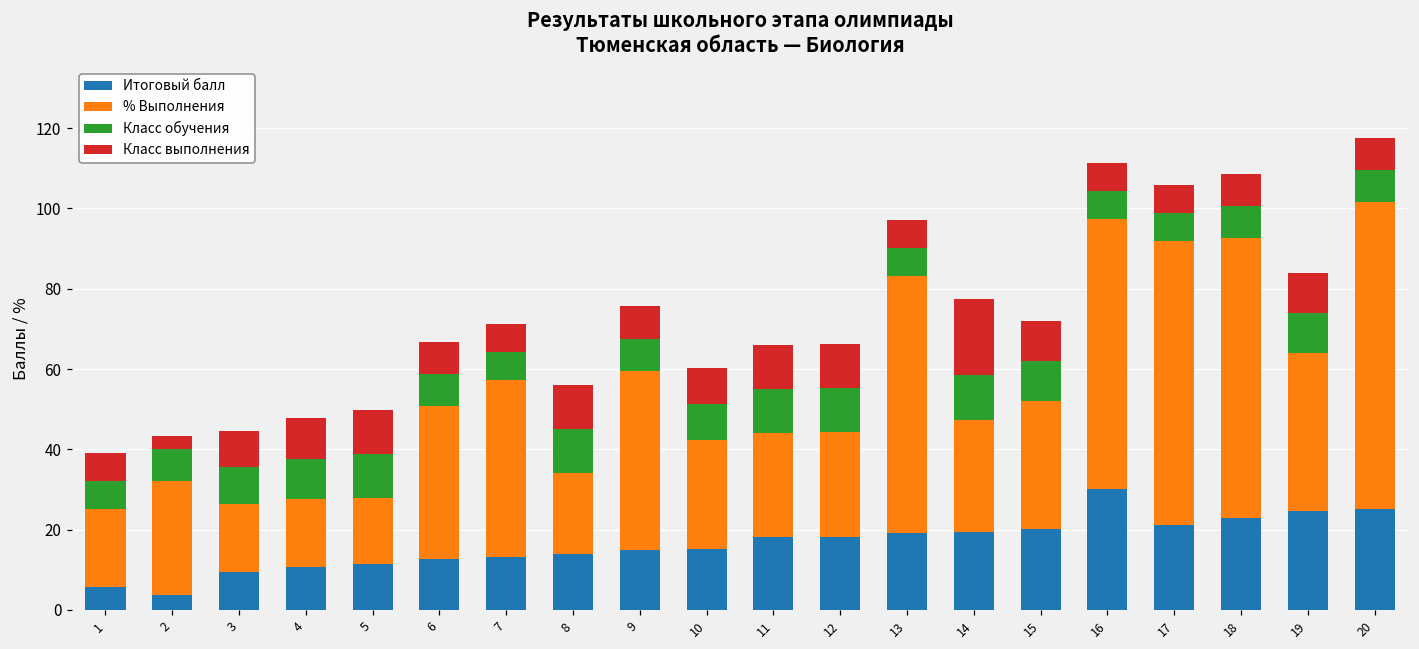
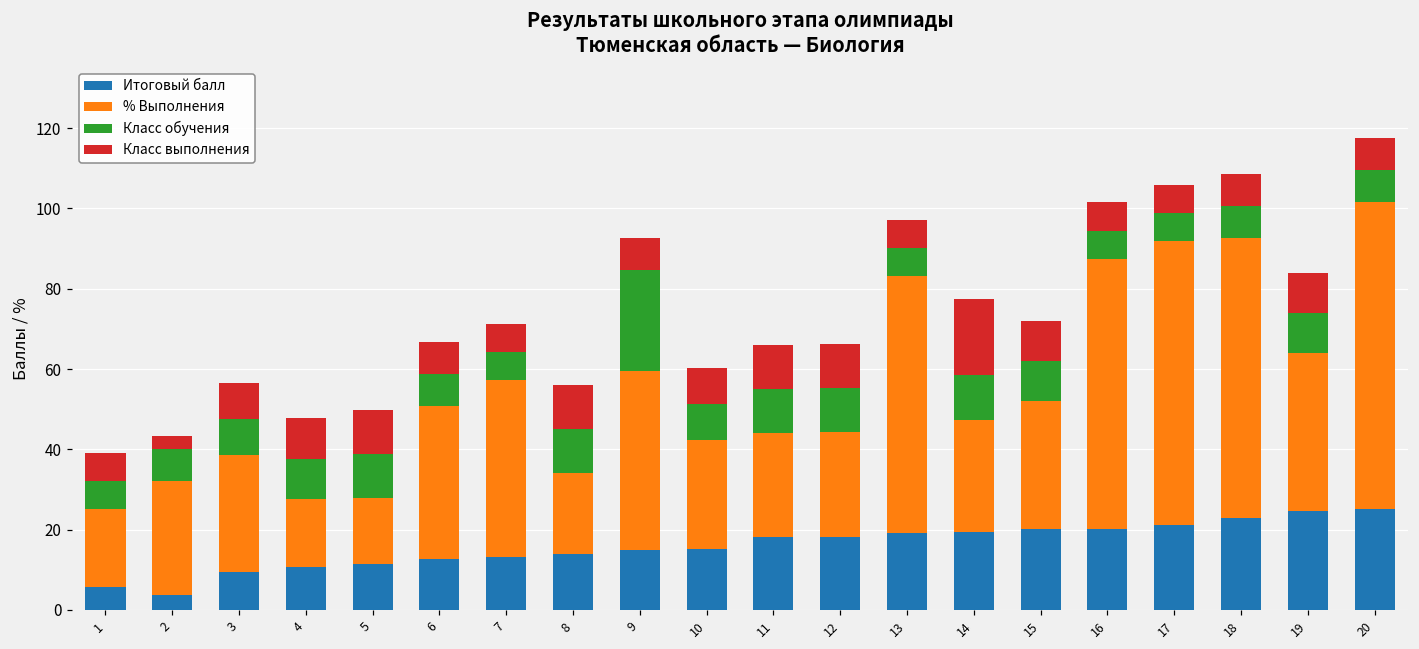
% Выполнения, 3: 17 -> 29
Класс обучения, 9: 8 -> 25
Итоговый балл, 16: 30 -> 20
